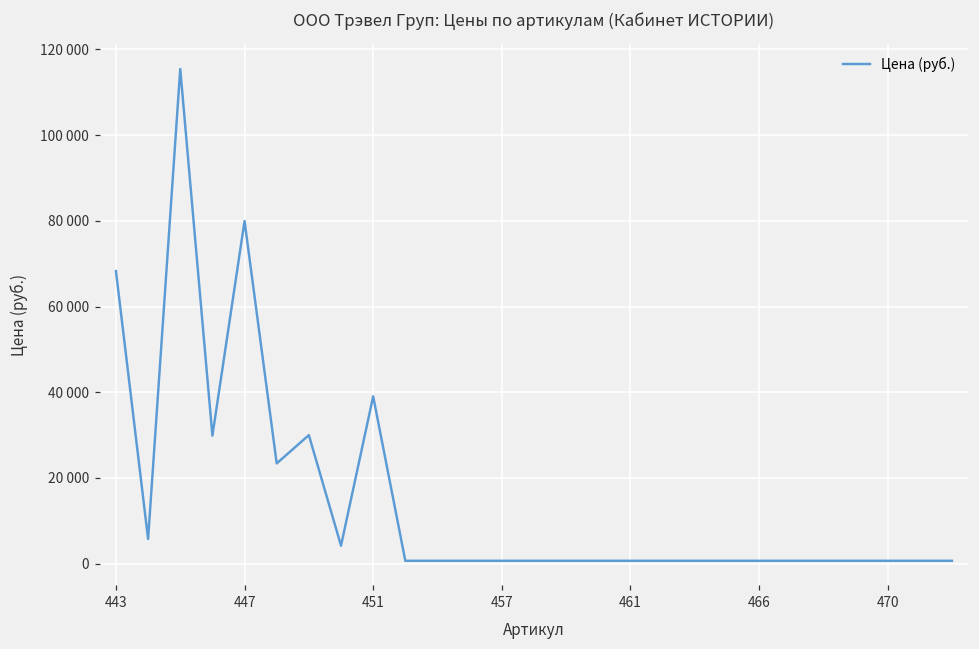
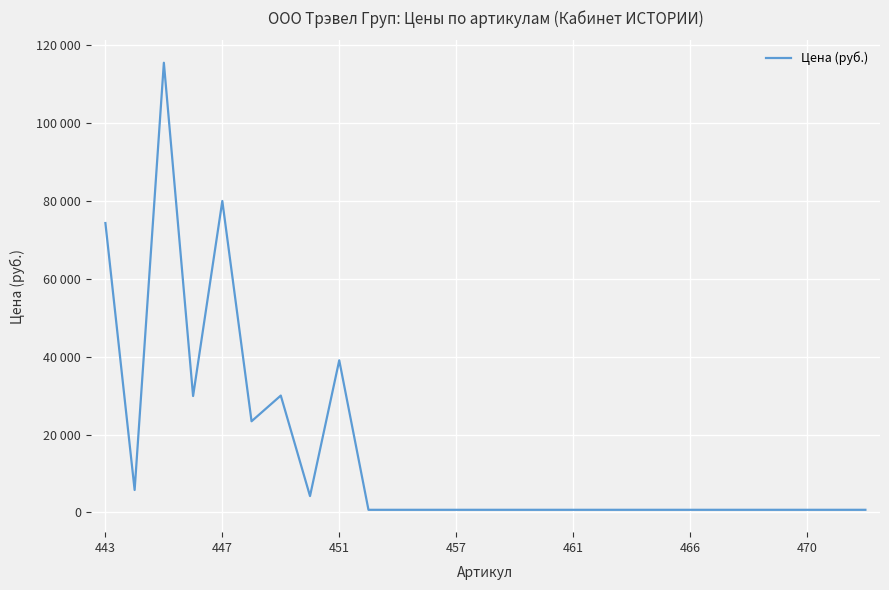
443: 68000 -> 74000
